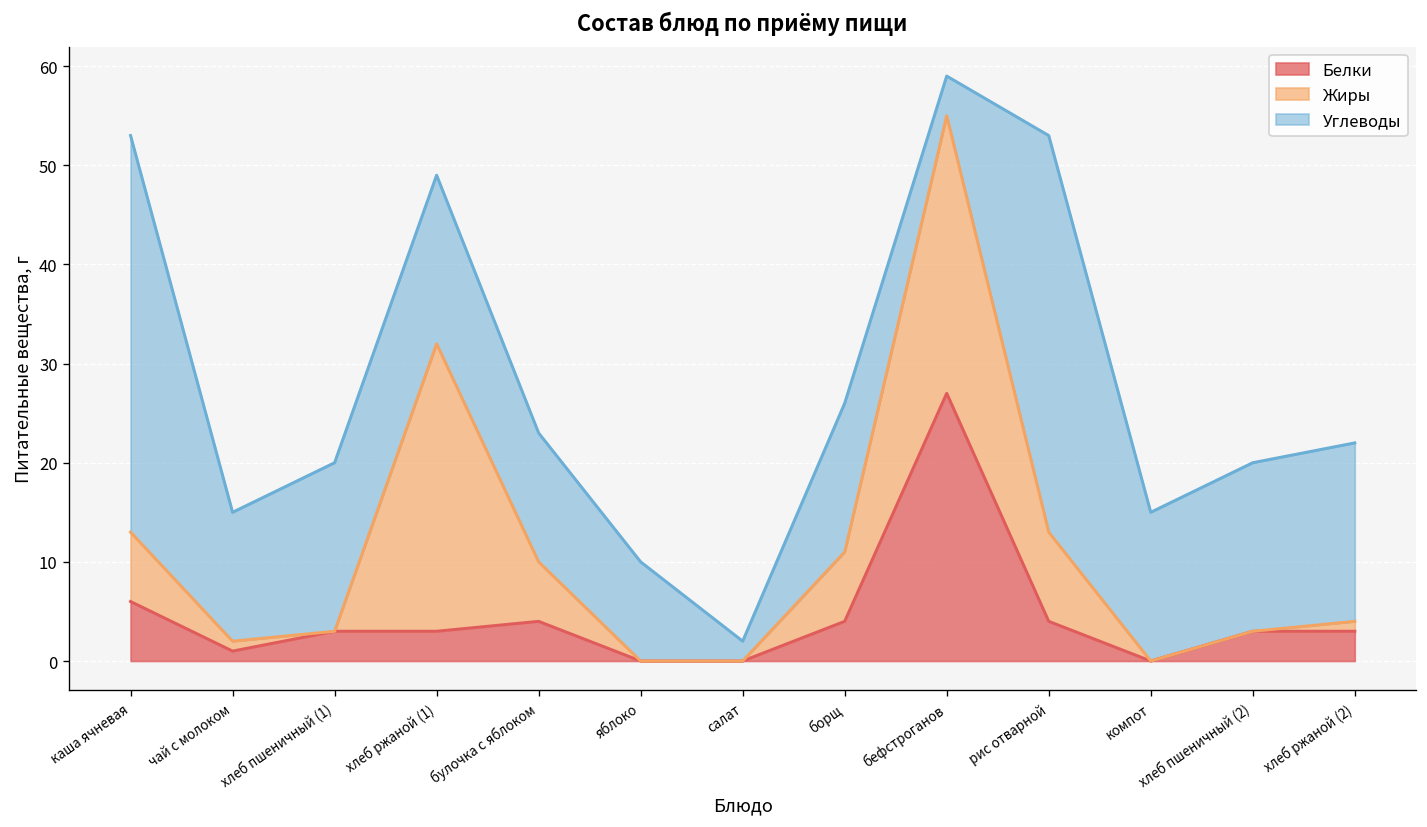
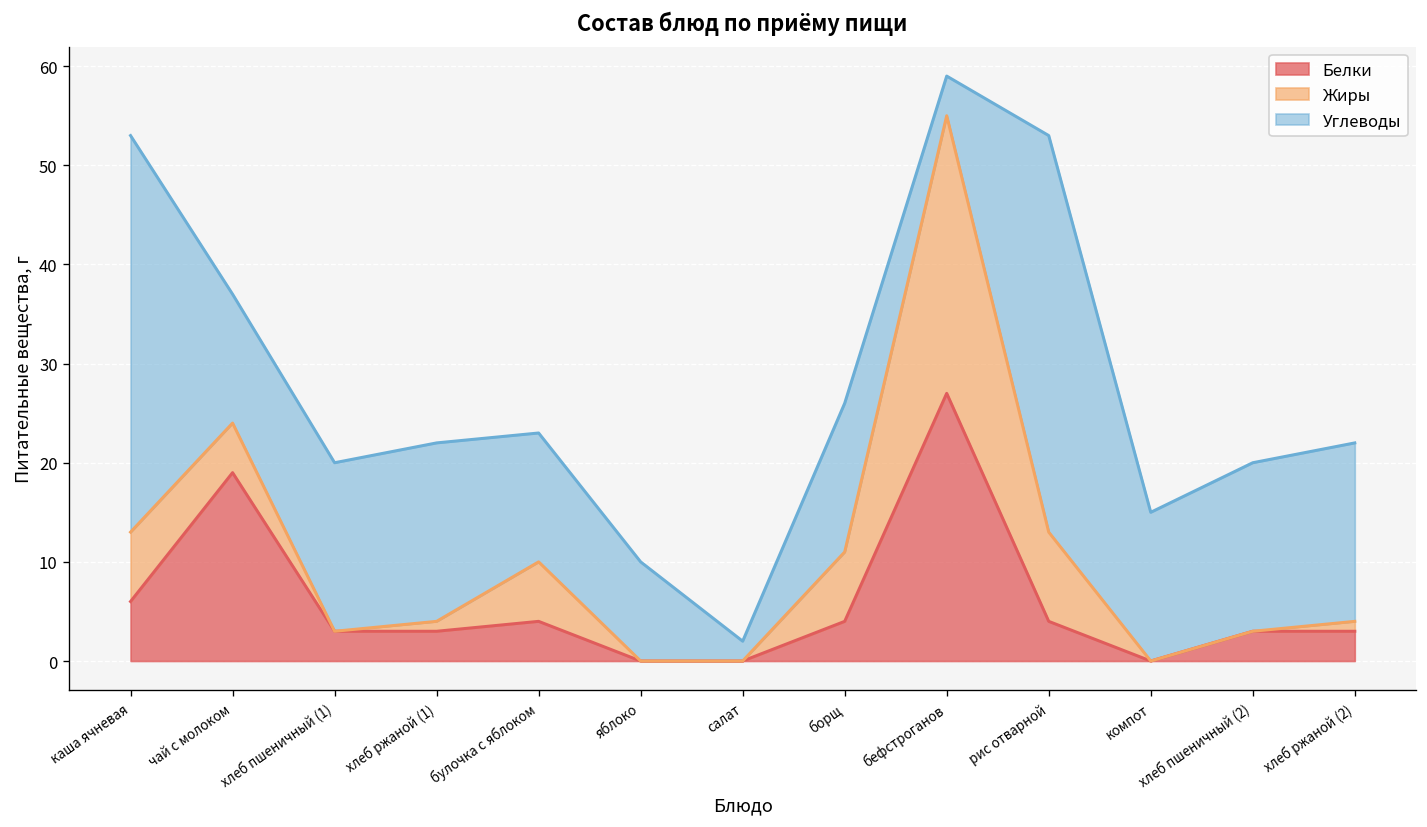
Белки, чай с молоком: 1 -> 19
Жиры, чай с молоком: 1 -> 5
Жиры, хлеб ржаной (1): 29 -> 1
Углеводы, хлеб ржаной (1): 17 -> 18
